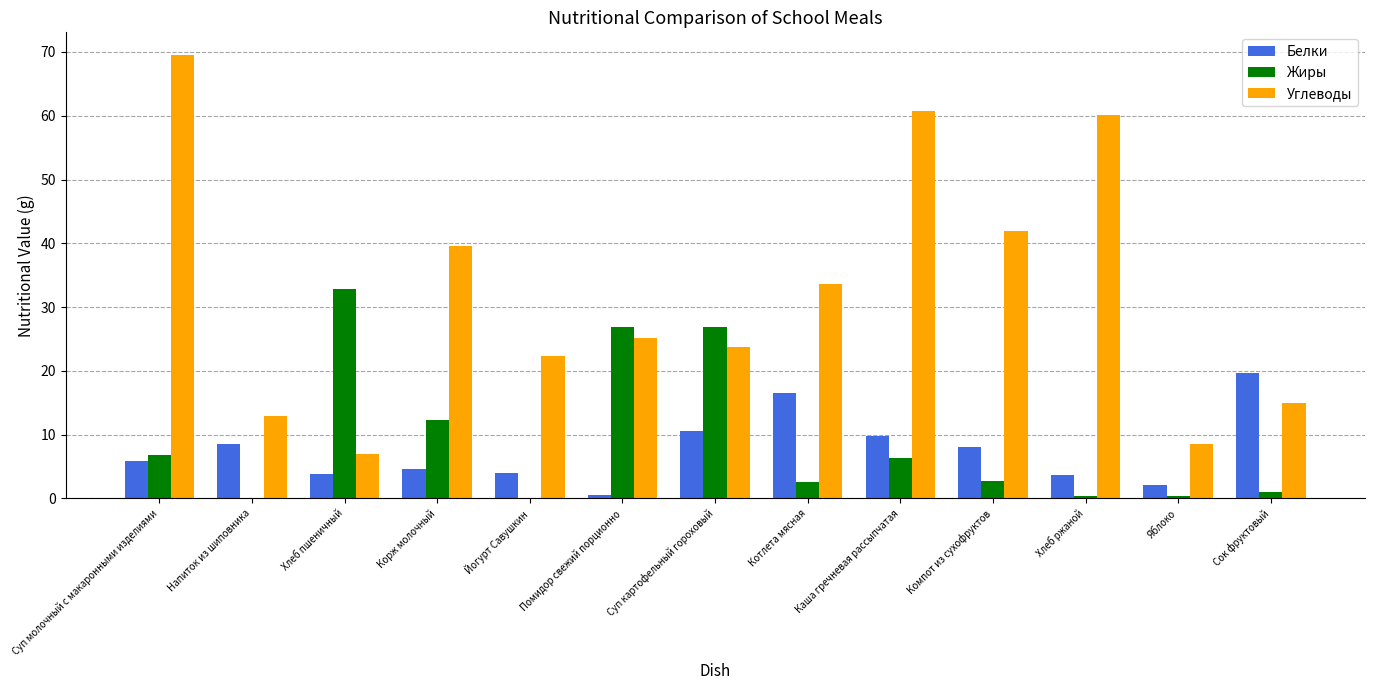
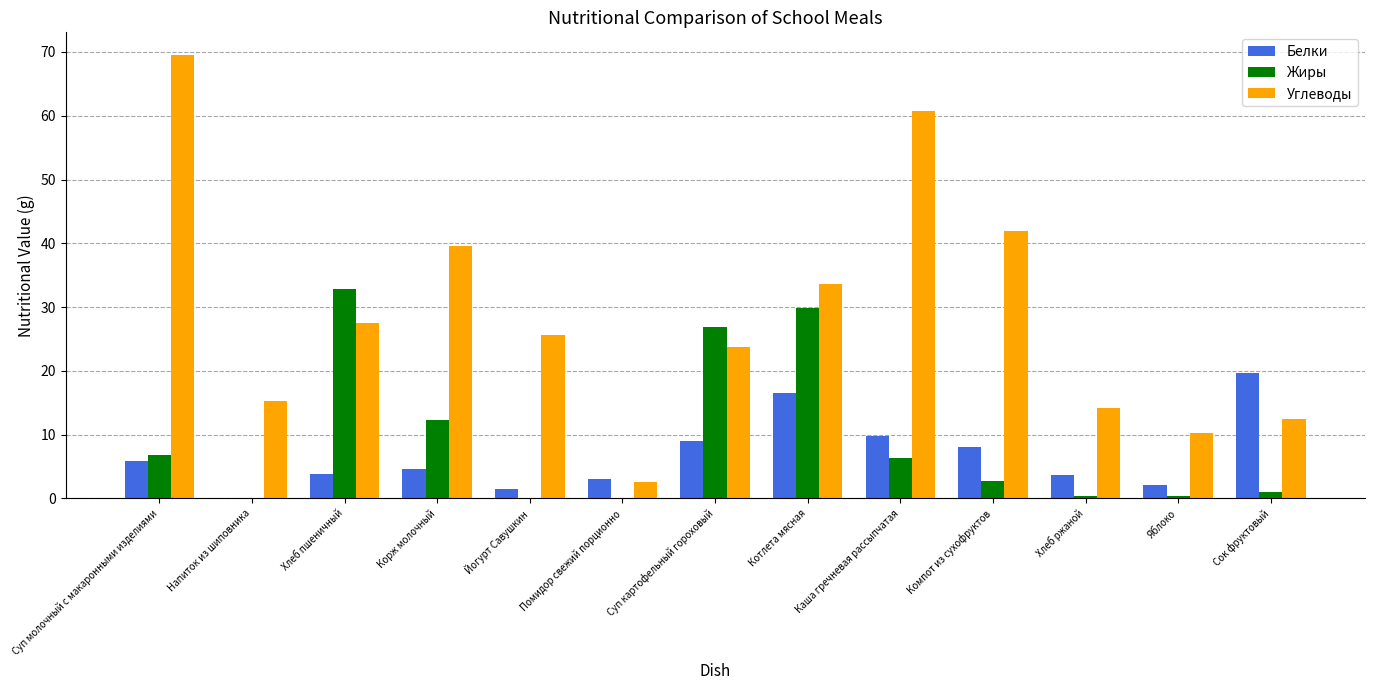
Белки, Напиток из шиповника: 8 -> 0
Углеводы, Напиток из шиповника: 13 -> 15
Углеводы, Хлеб пшеничный: 7 -> 28
Белки, Йогурт Савушкин: 4 -> 1
Углеводы, Йогурт Савушкин: 22 -> 26
Белки, Помидор свежий порционно: 1 -> 3
Жиры, Помидор свежий порционно: 27 -> 0
Углеводы, Помидор свежий порционно: 25 -> 3
Белки, Суп картофельный гороховый: 11 -> 9
Жиры, Котлета мясная: 3 -> 30
Углеводы, Хлеб ржаной: 60 -> 14
Углеводы, Яблоко: 9 -> 10
Углеводы, Сок фруктовый: 15 -> 12
